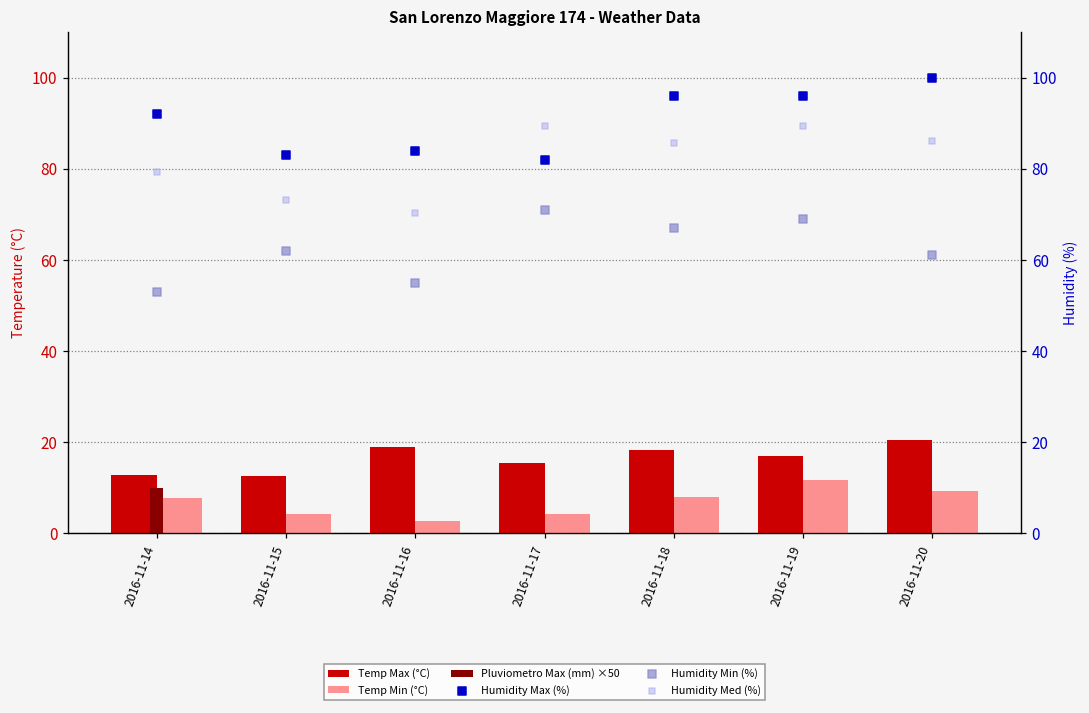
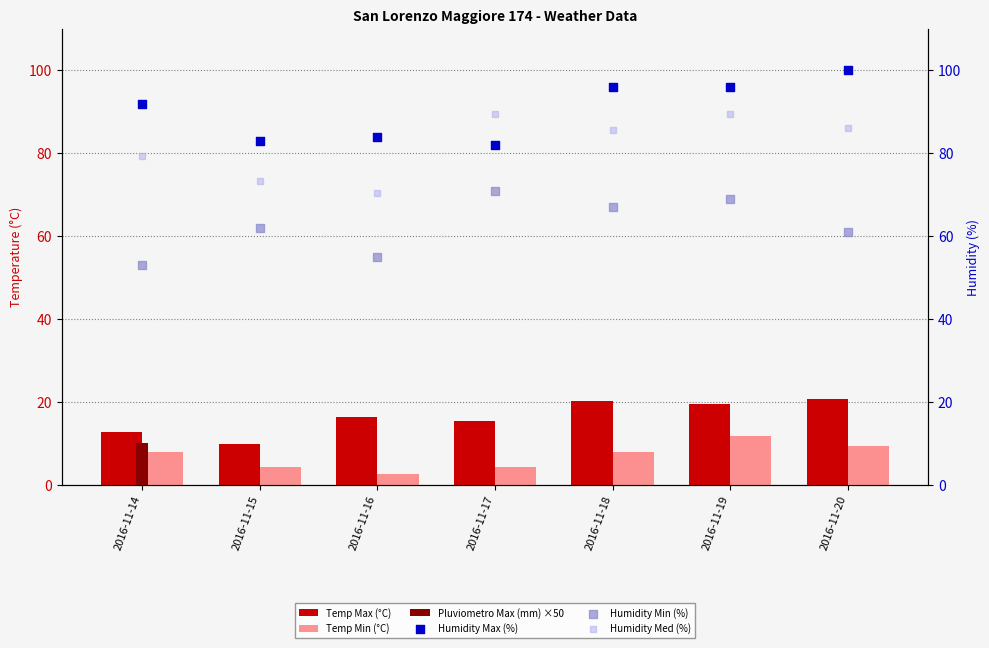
Temp Max (°C), 2016-11-15: 13 -> 10
Temp Max (°C), 2016-11-16: 19 -> 16
Temp Max (°C), 2016-11-18: 18 -> 20
Temp Max (°C), 2016-11-19: 17 -> 20
